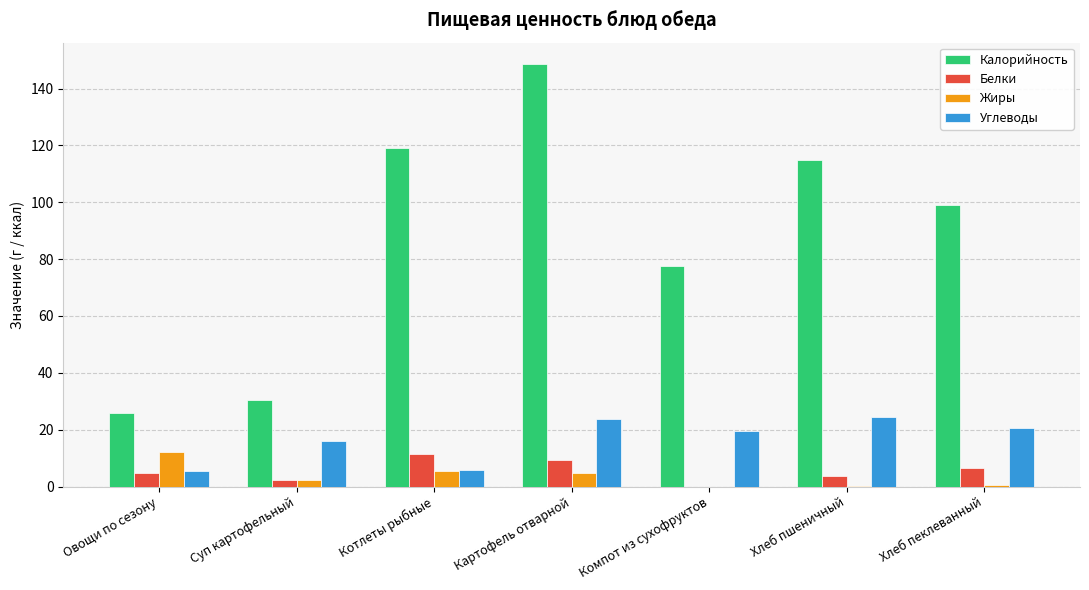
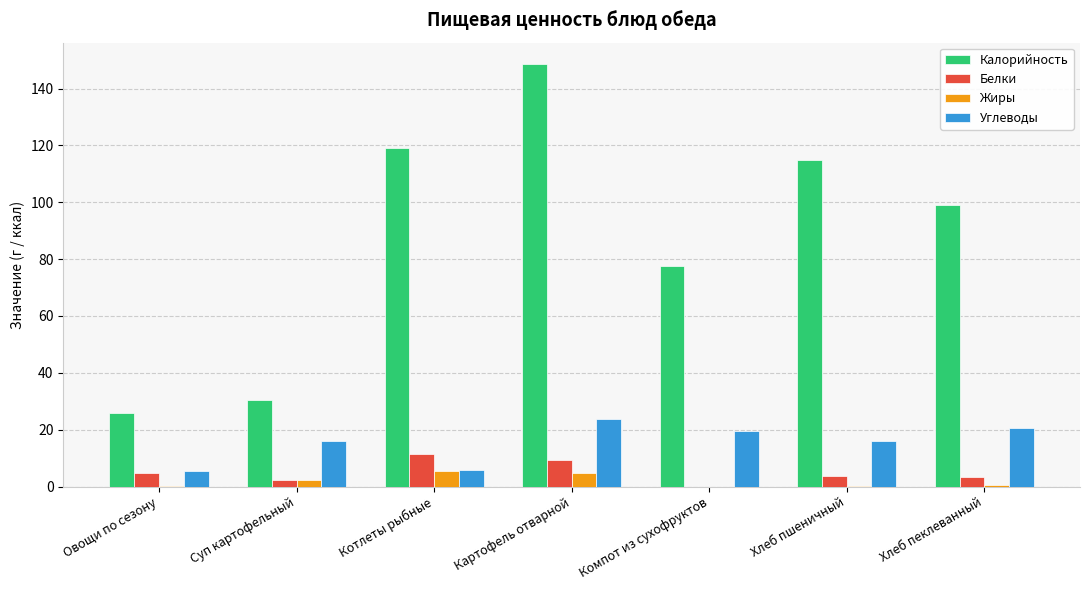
Жиры, Овощи по сезону: 12 -> 0
Углеводы, Хлеб пшеничный: 24 -> 16
Белки, Хлеб пеклеванный: 7 -> 3
